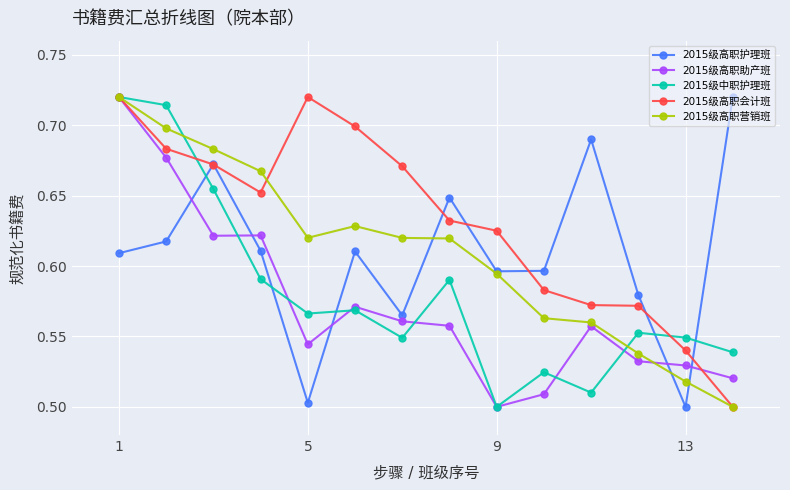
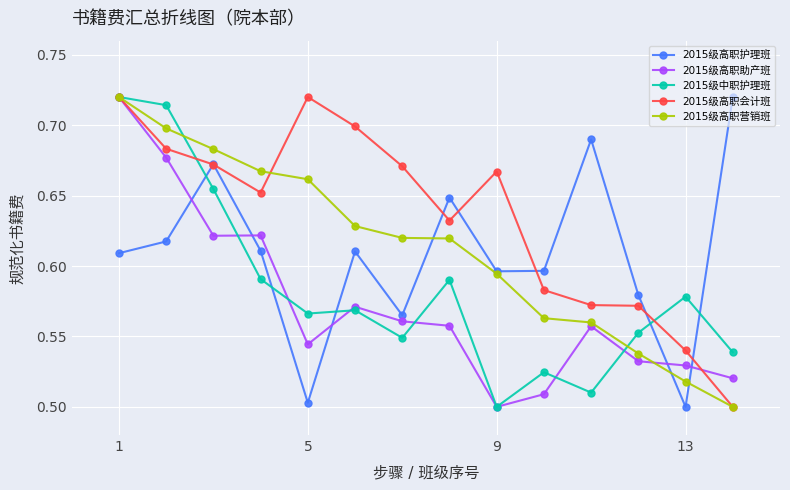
2015级高职营销班, 5: 0.620 -> 0.662
2015级高职会计班, 9: 0.625 -> 0.667
2015级中职护理班, 13: 0.549 -> 0.578
